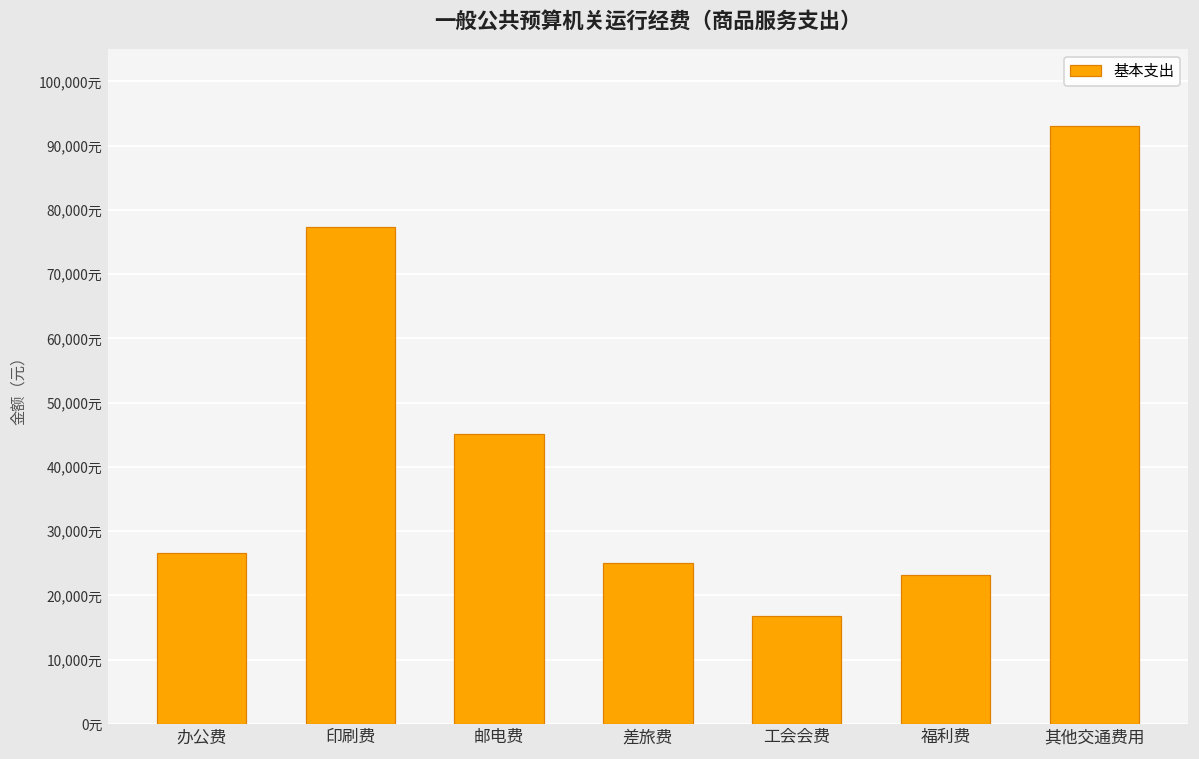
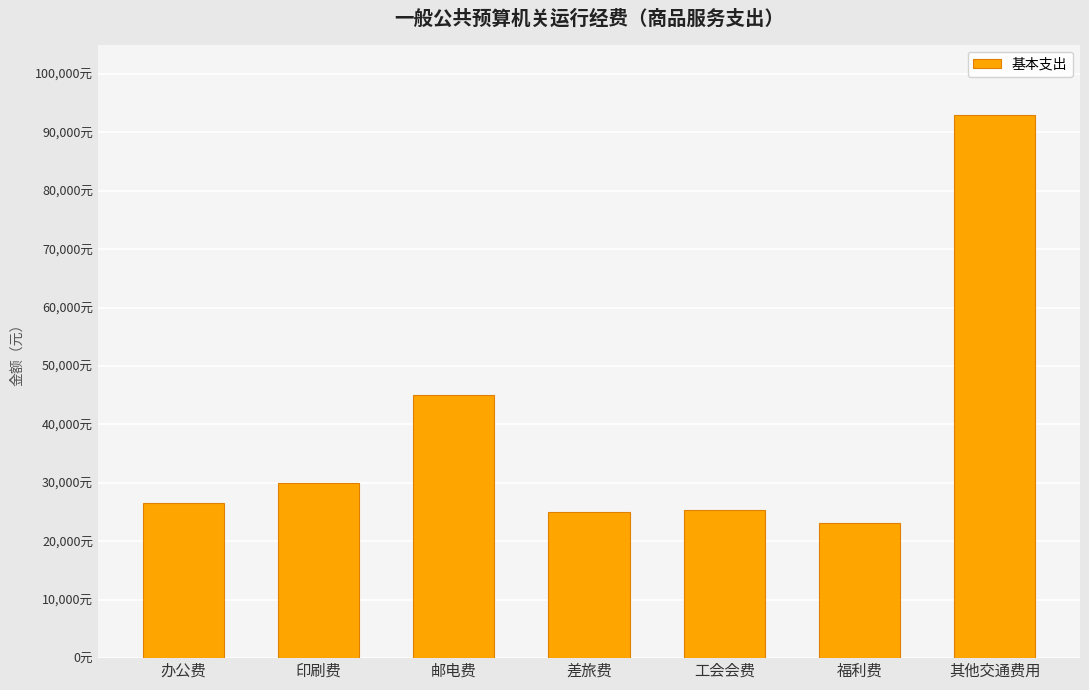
印刷费: 77,000元 -> 30,000元
工会会费: 17,000元 -> 25,000元
